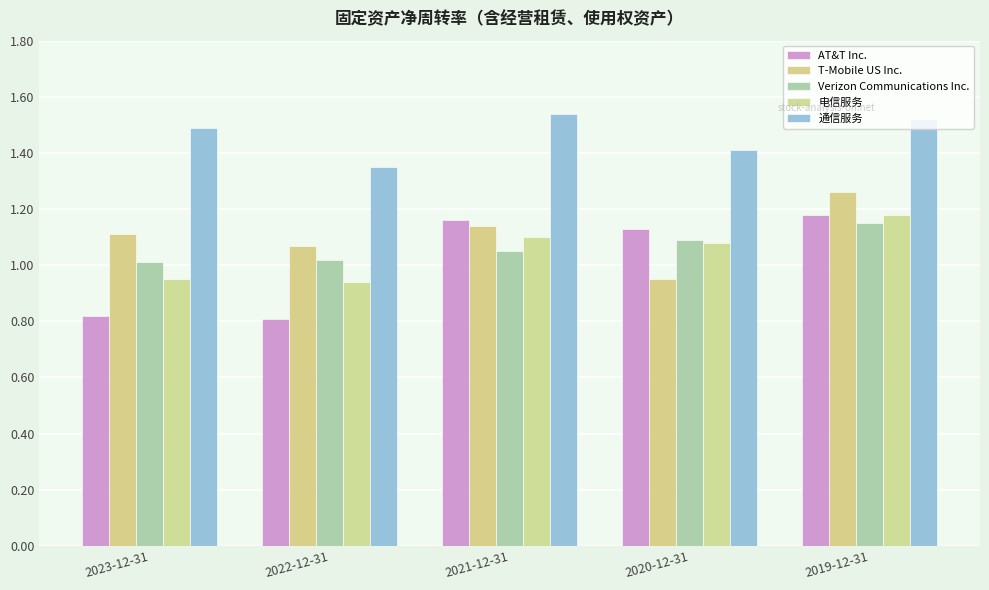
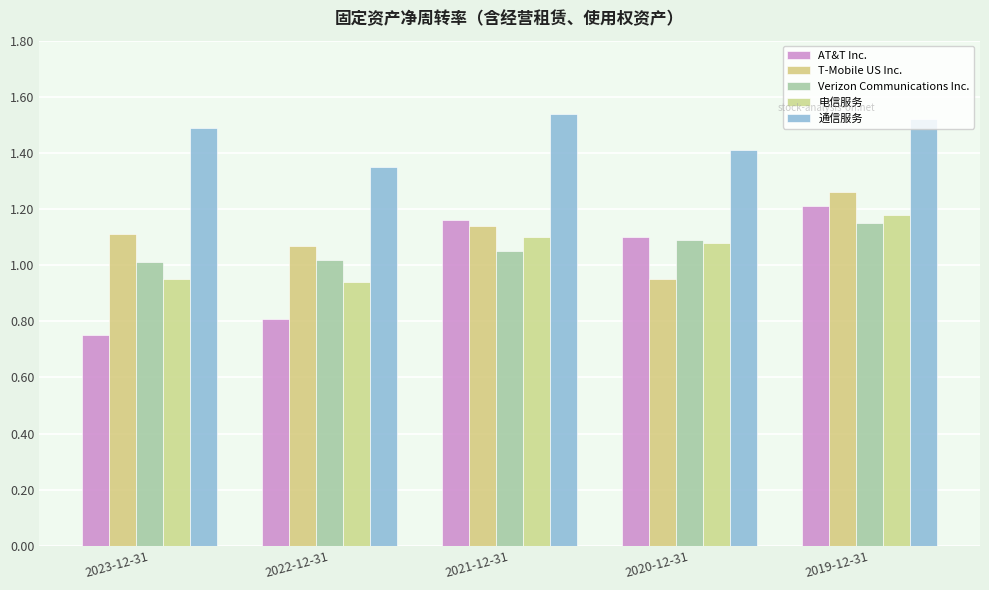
AT&T Inc., 2023-12-31: 0.82 -> 0.75
AT&T Inc., 2020-12-31: 1.13 -> 1.10
AT&T Inc., 2019-12-31: 1.18 -> 1.21
